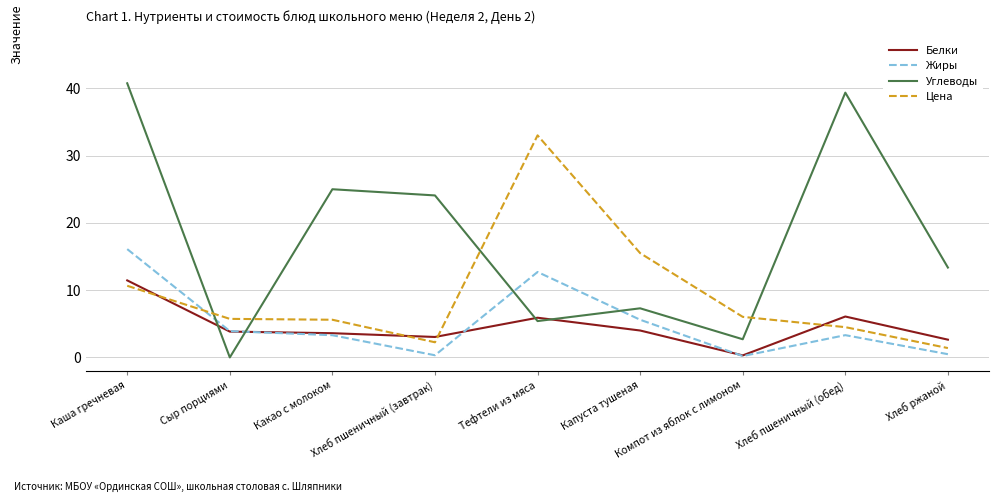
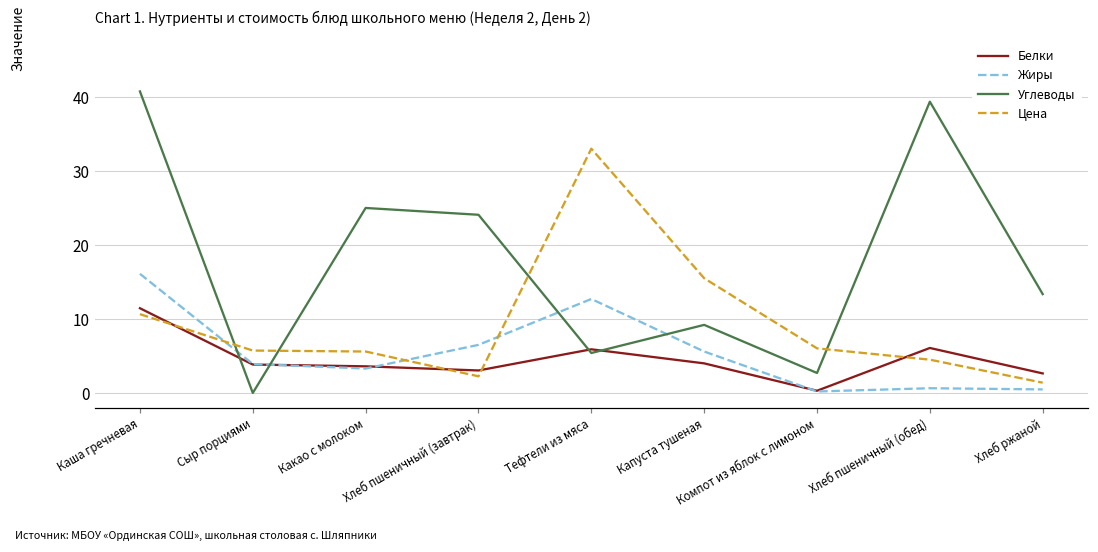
Жиры, Хлеб пшеничный (завтрак): 0 -> 7
Углеводы, Капуста тушеная: 7 -> 9
Жиры, Хлеб пшеничный (обед): 3 -> 1
